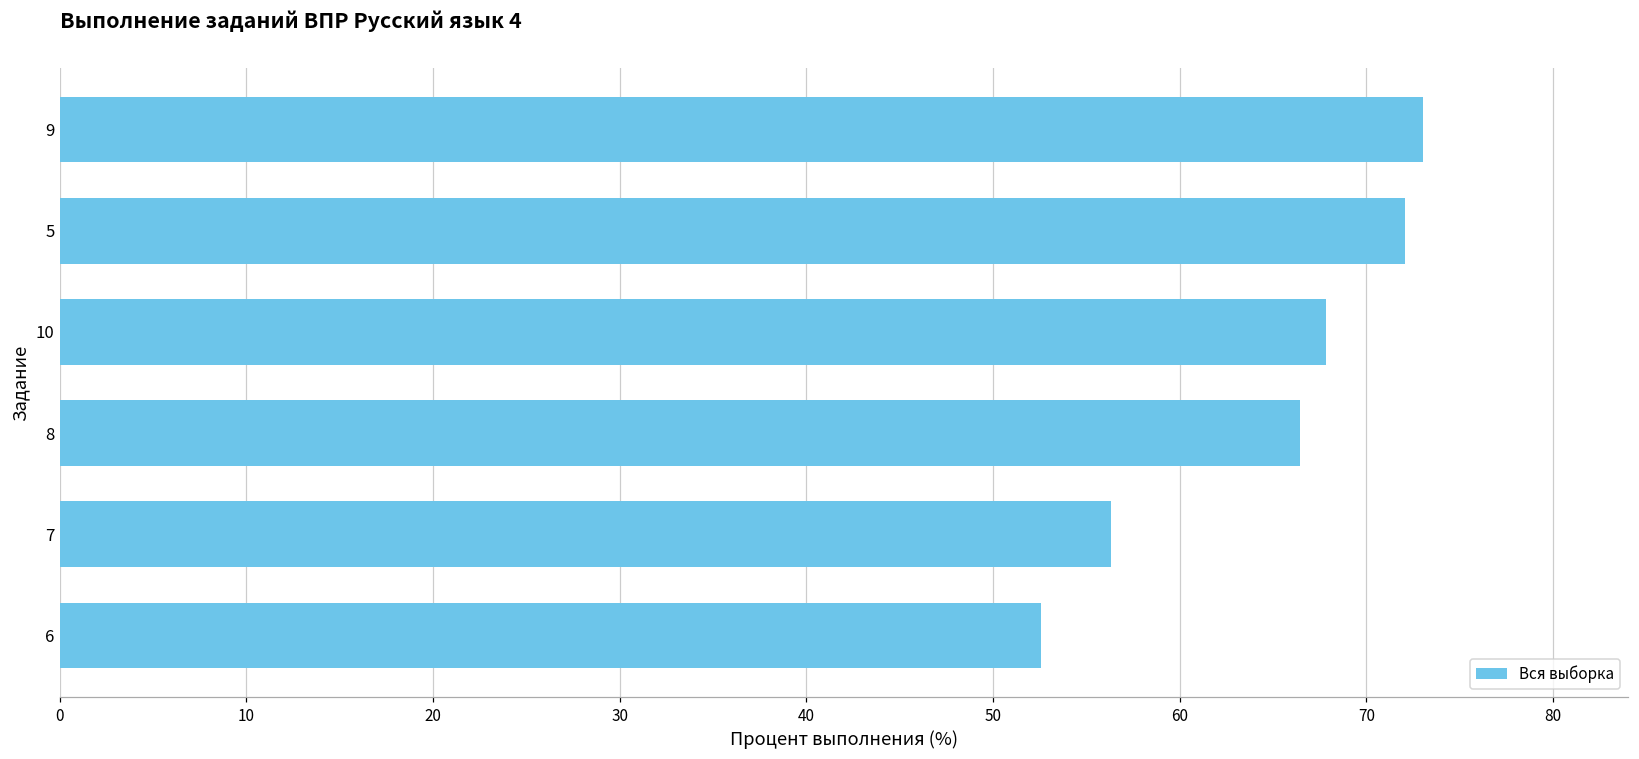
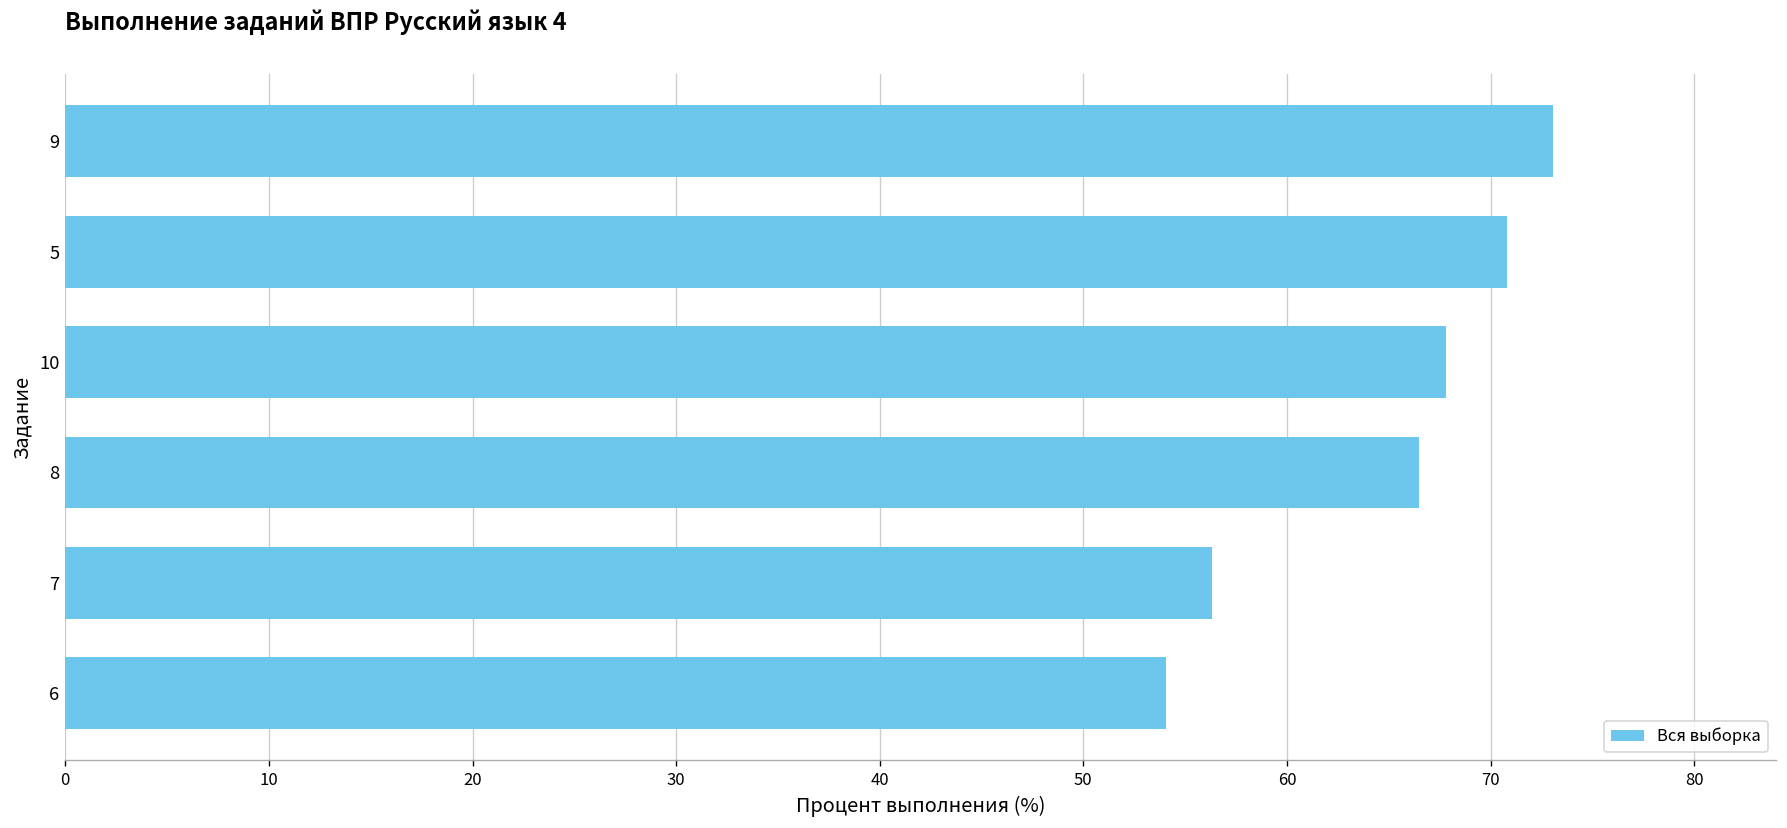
5: 72.1 -> 70.8
6: 52.6 -> 54.1
